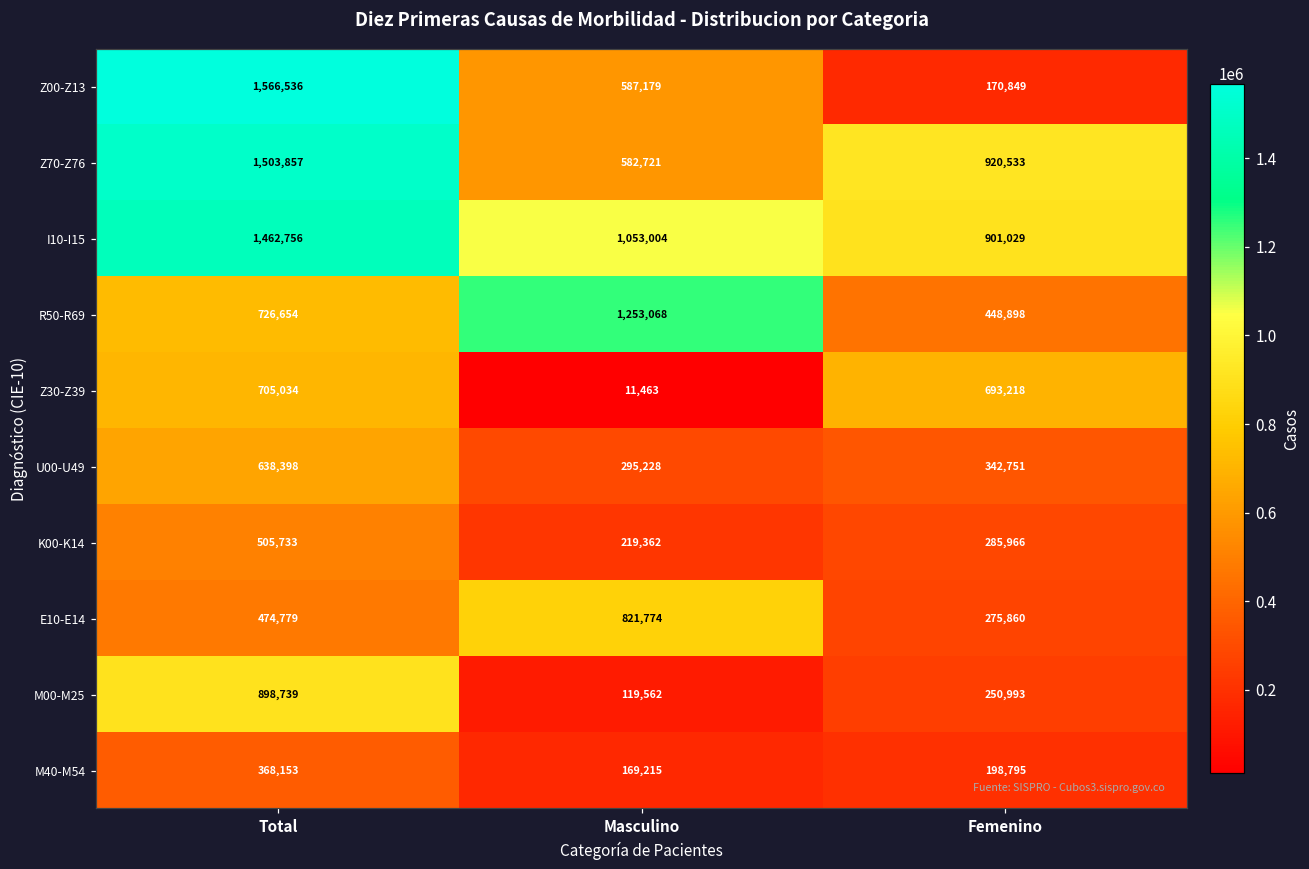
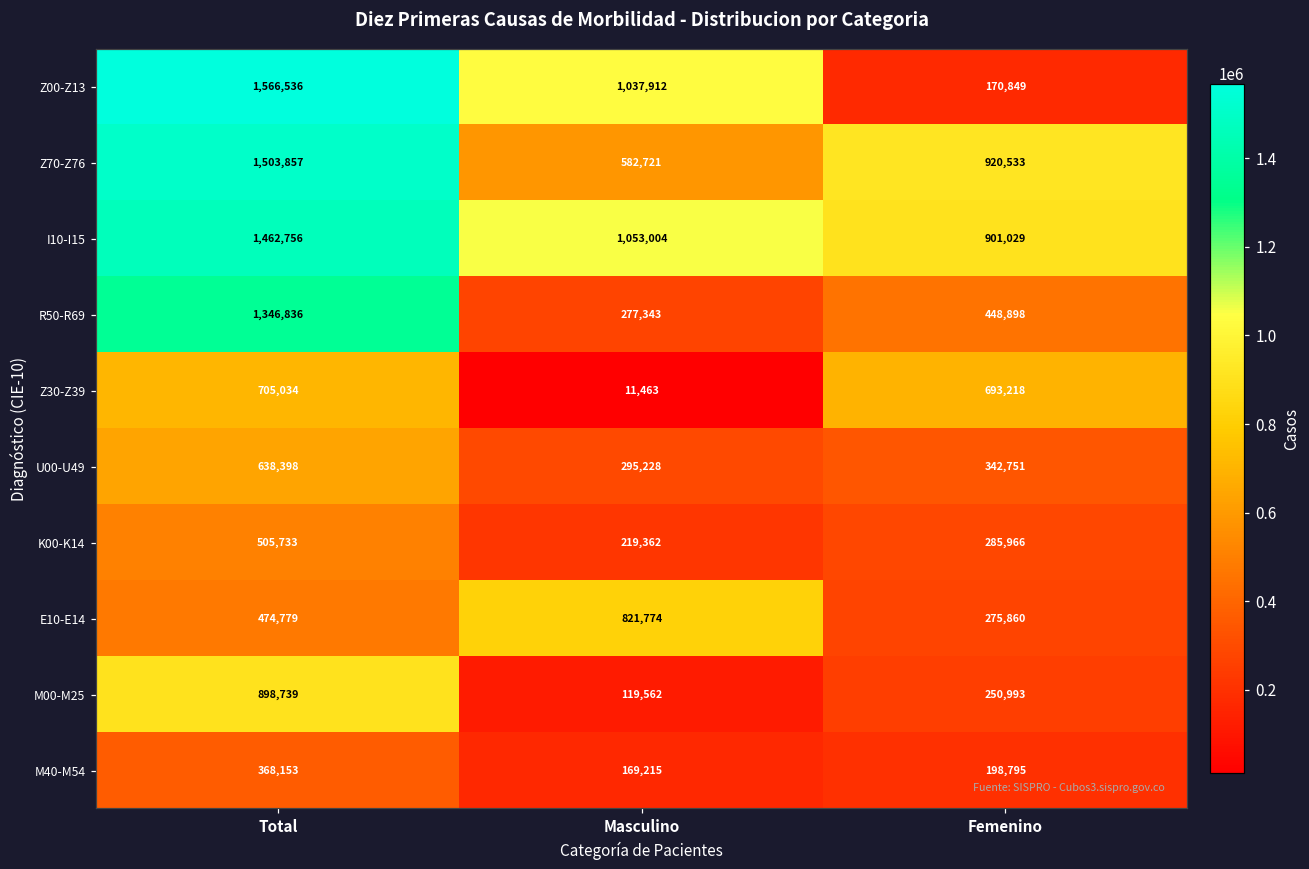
Z00-Z13, Masculino: 587,179 -> 1,037,912
R50-R69, Total: 726,654 -> 1,346,836
R50-R69, Masculino: 1,253,068 -> 277,343
